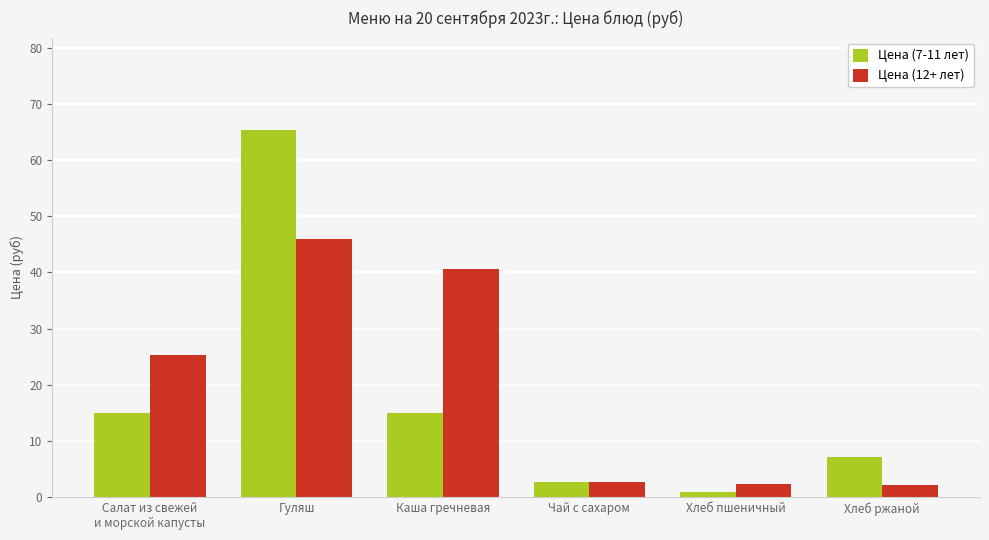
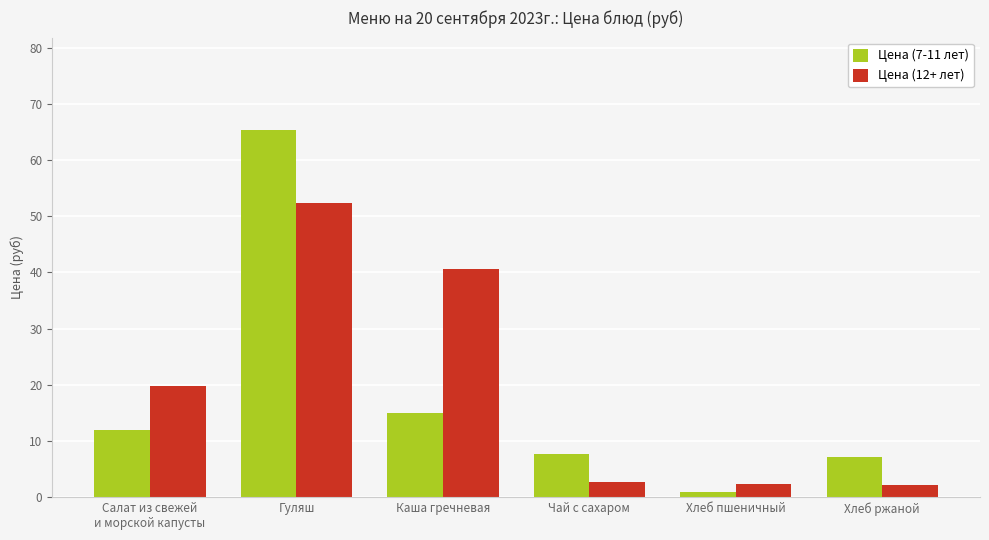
Цена (7-11 лет), Салат из свежей и морской капусты: 15 -> 12
Цена (12+ лет), Салат из свежей и морской капусты: 25 -> 20
Цена (12+ лет), Гуляш: 46 -> 52
Цена (7-11 лет), Чай с сахаром: 3 -> 8
